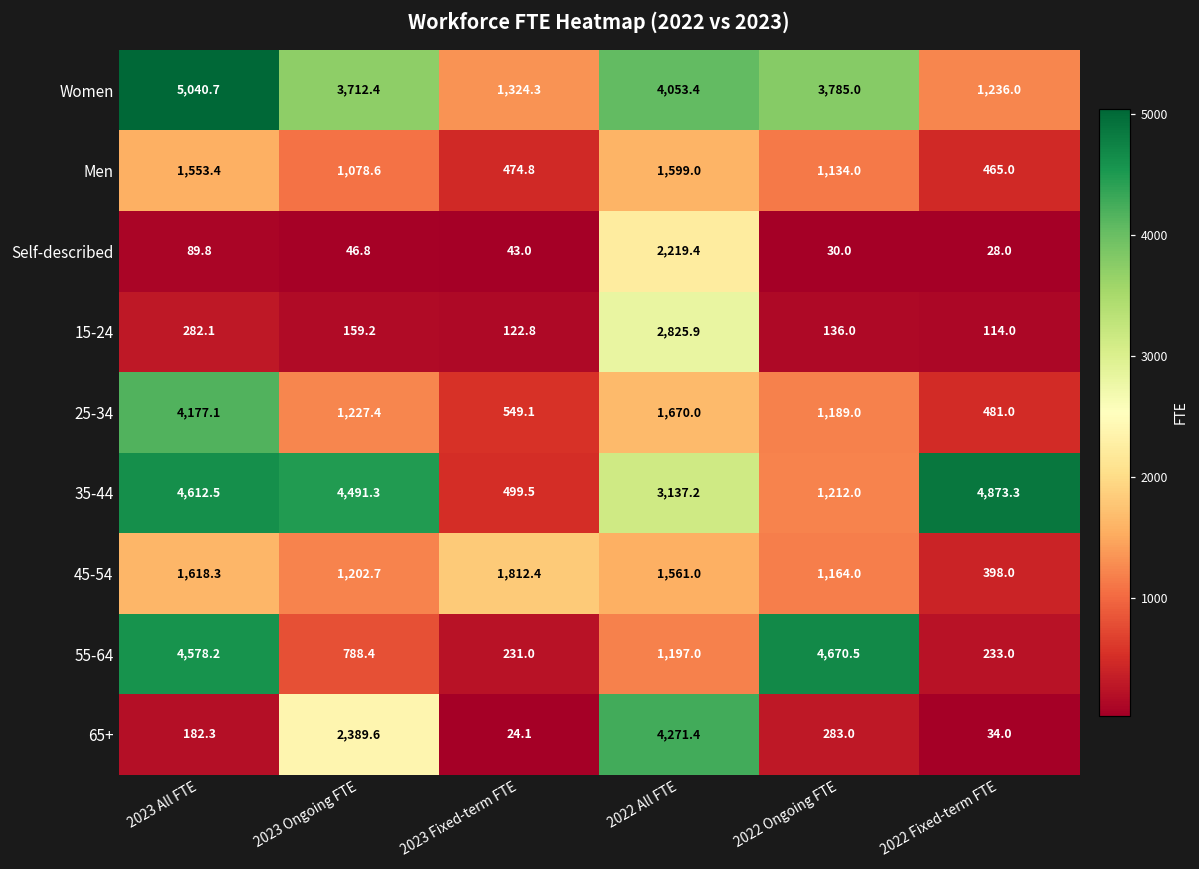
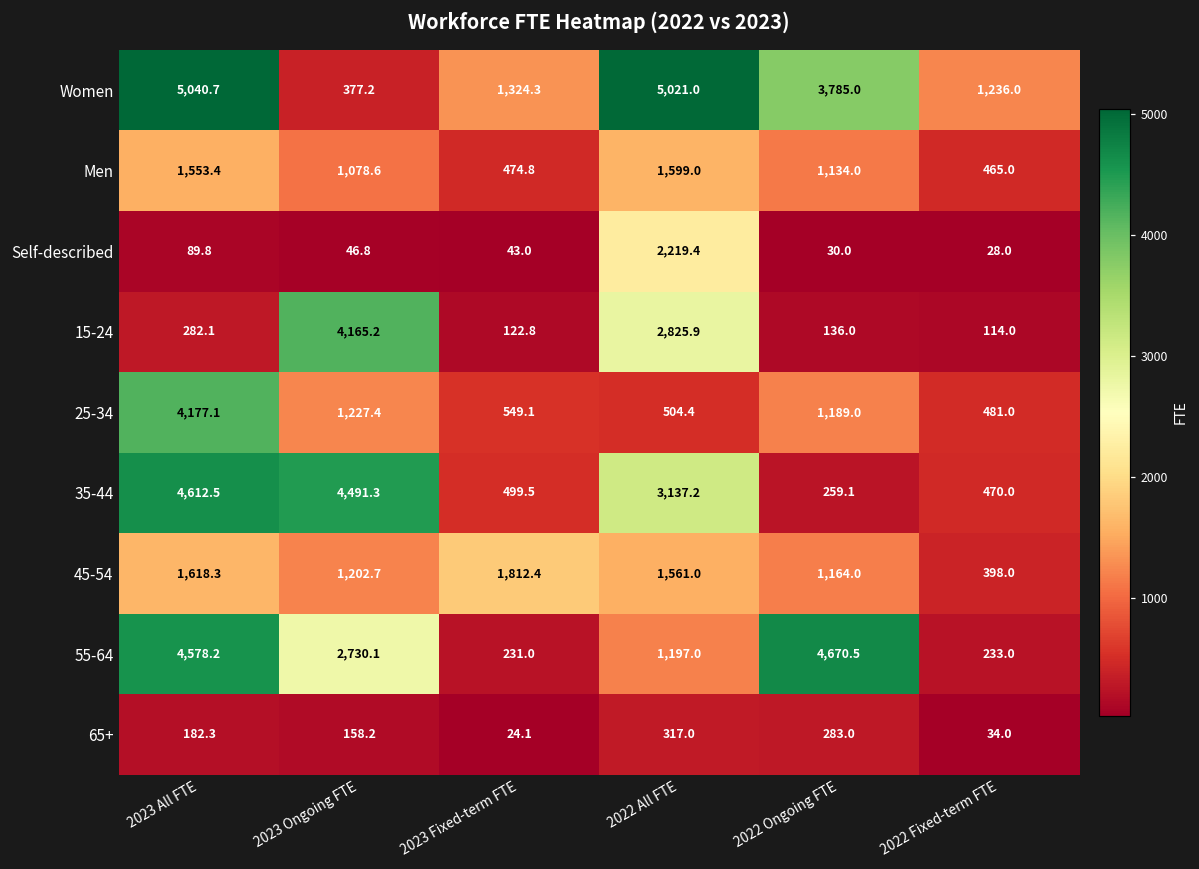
Women, 2023 Ongoing FTE: 3,712.4 -> 377.2
Women, 2022 All FTE: 4,053.4 -> 5,021.0
15-24, 2023 Ongoing FTE: 159.2 -> 4,165.2
25-34, 2022 All FTE: 1,670.0 -> 504.4
35-44, 2022 Ongoing FTE: 1,212.0 -> 259.1
35-44, 2022 Fixed-term FTE: 4,873.3 -> 470.0
55-64, 2023 Ongoing FTE: 788.4 -> 2,730.1
65+, 2023 Ongoing FTE: 2,389.6 -> 158.2
65+, 2022 All FTE: 4,271.4 -> 317.0
